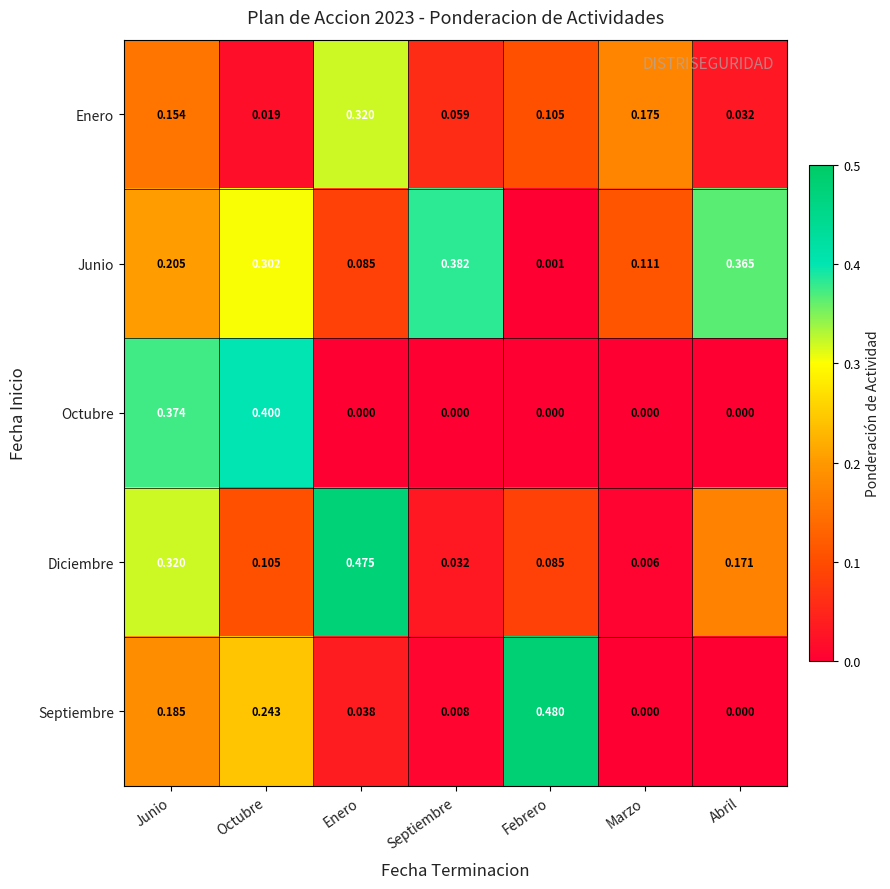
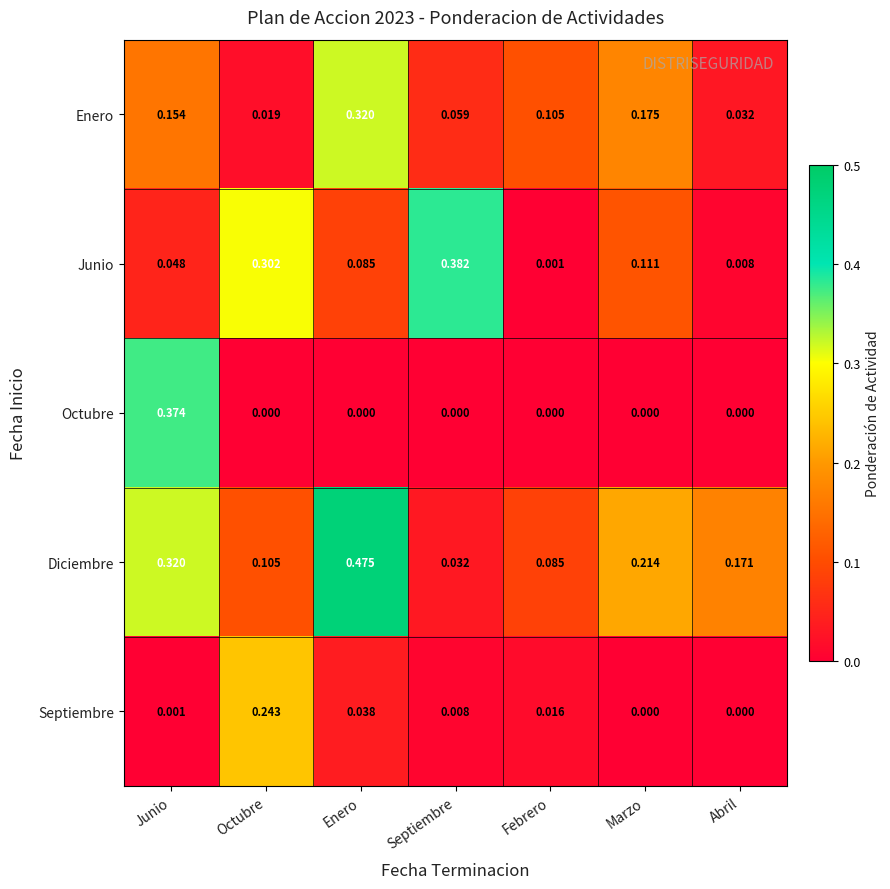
Junio, Junio: 0.205 -> 0.048
Junio, Abril: 0.365 -> 0.008
Octubre, Octubre: 0.400 -> 0.000
Diciembre, Marzo: 0.006 -> 0.214
Septiembre, Junio: 0.185 -> 0.001
Septiembre, Febrero: 0.480 -> 0.016
